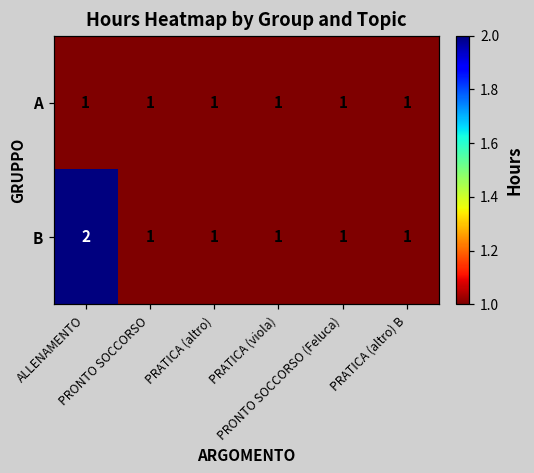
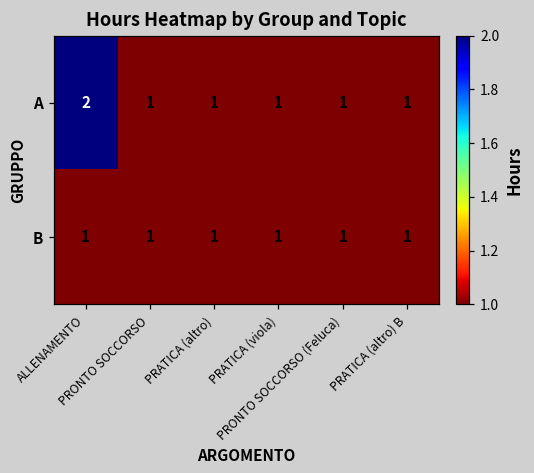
A, ALLENAMENTO: 1 -> 2
B, ALLENAMENTO: 2 -> 1
